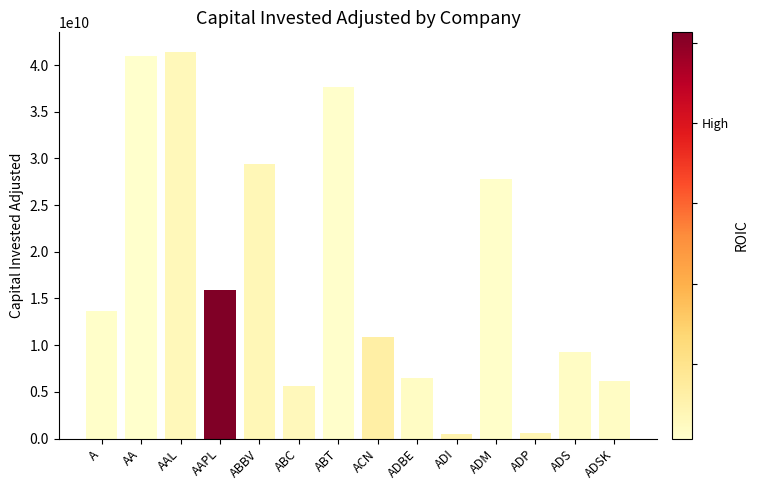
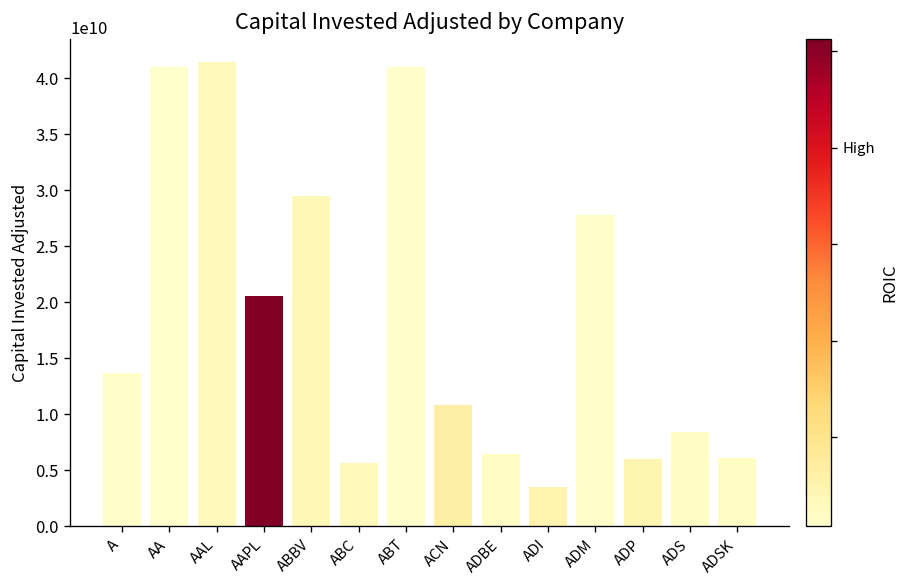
AAPL: 16000000000 -> 21000000000
ABT: 38000000000 -> 41000000000
ADI: 1000000000 -> 4000000000
ADP: 1000000000 -> 6000000000
ADS: 9000000000 -> 8000000000
